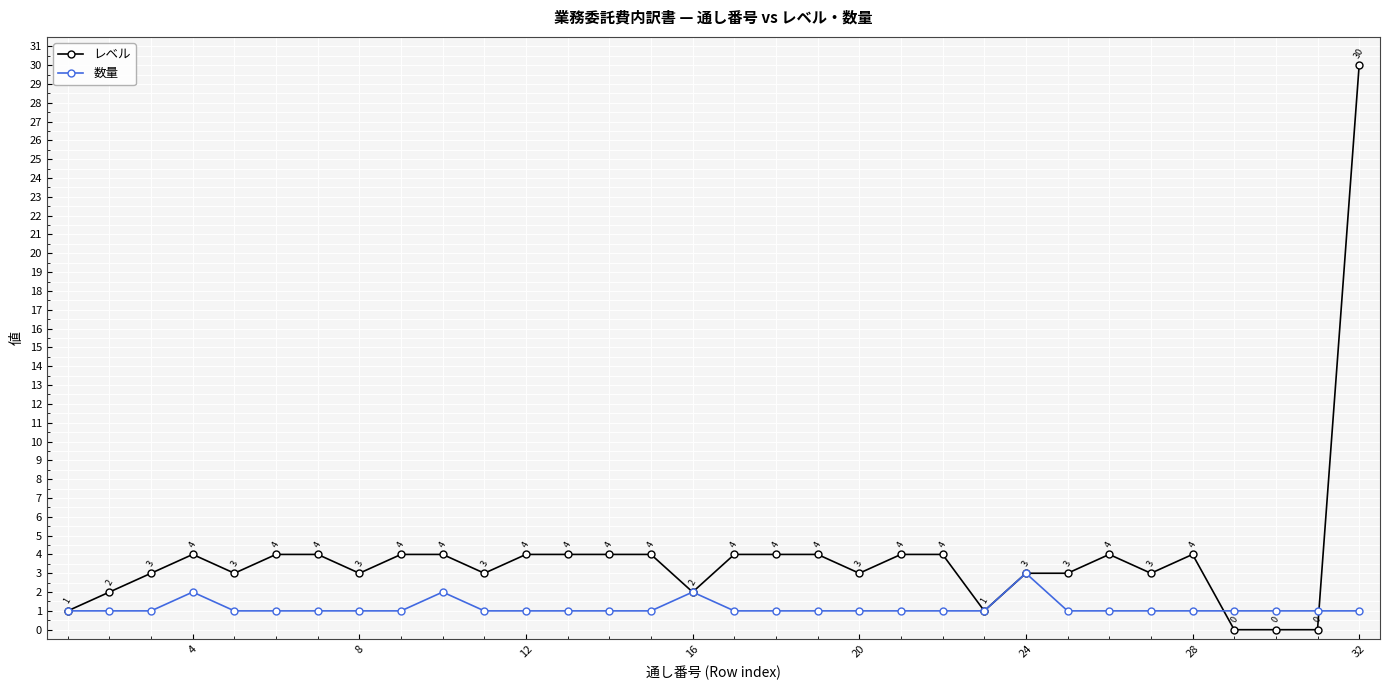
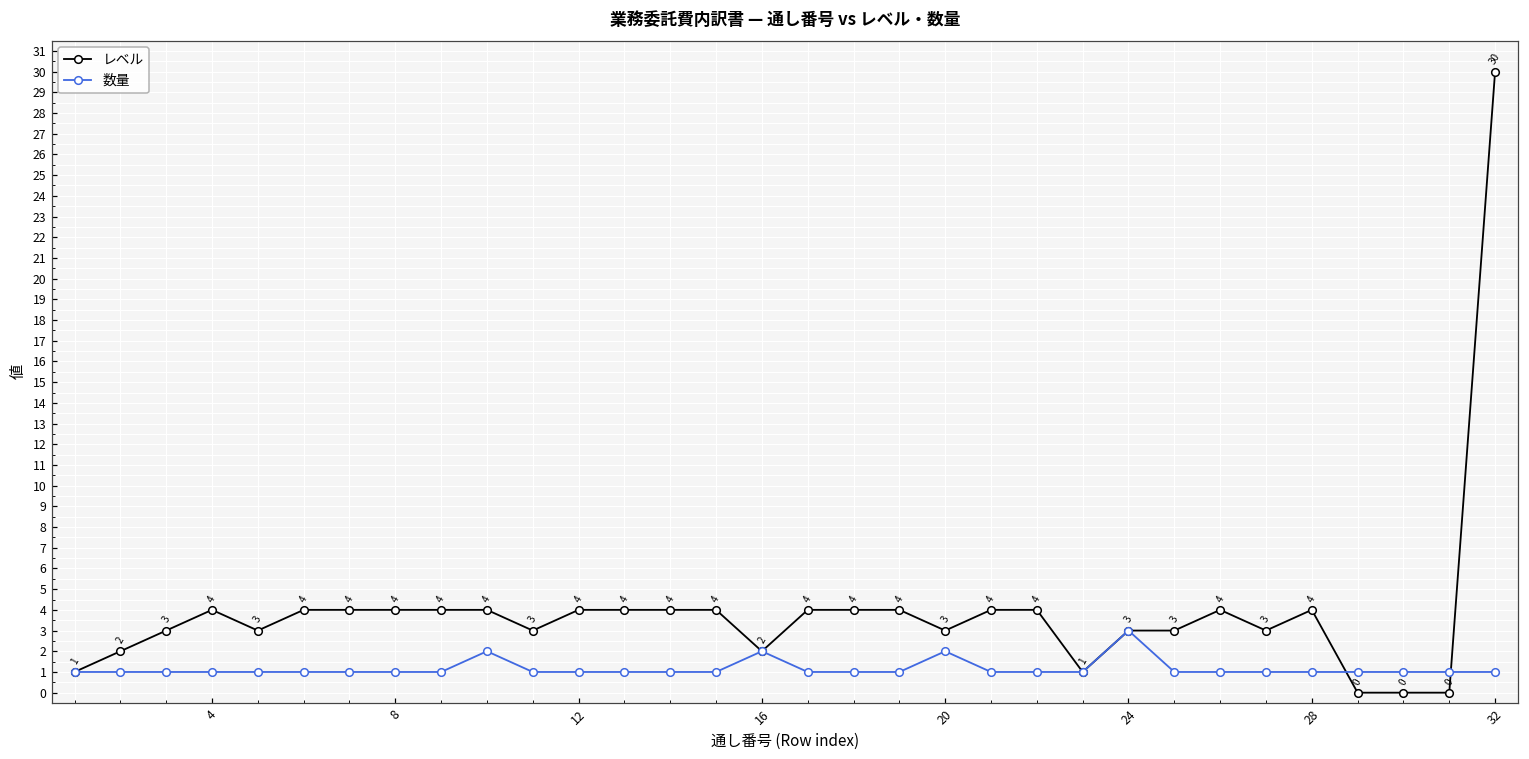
数量, 4: 2 -> 1
レベル, 8: 3 -> 4
数量, 20: 1 -> 2
